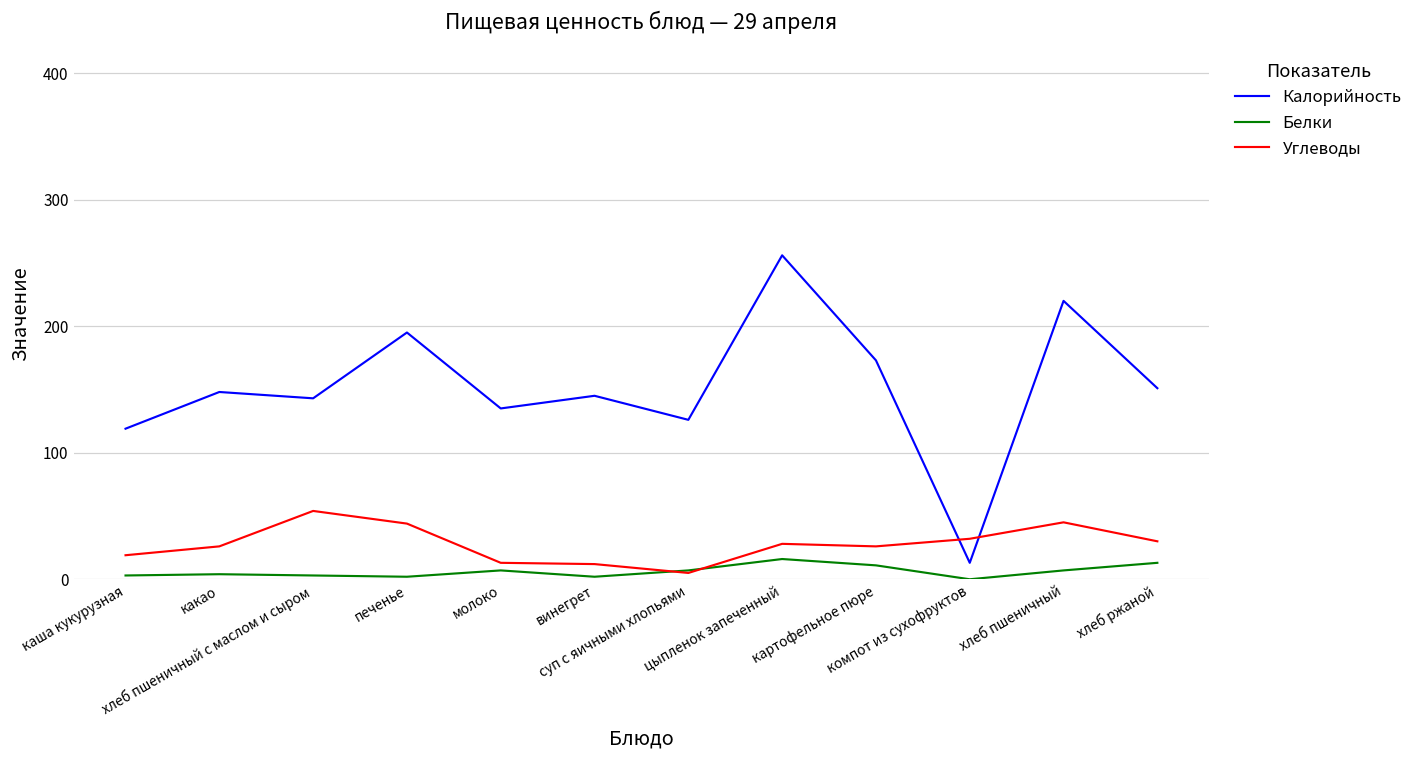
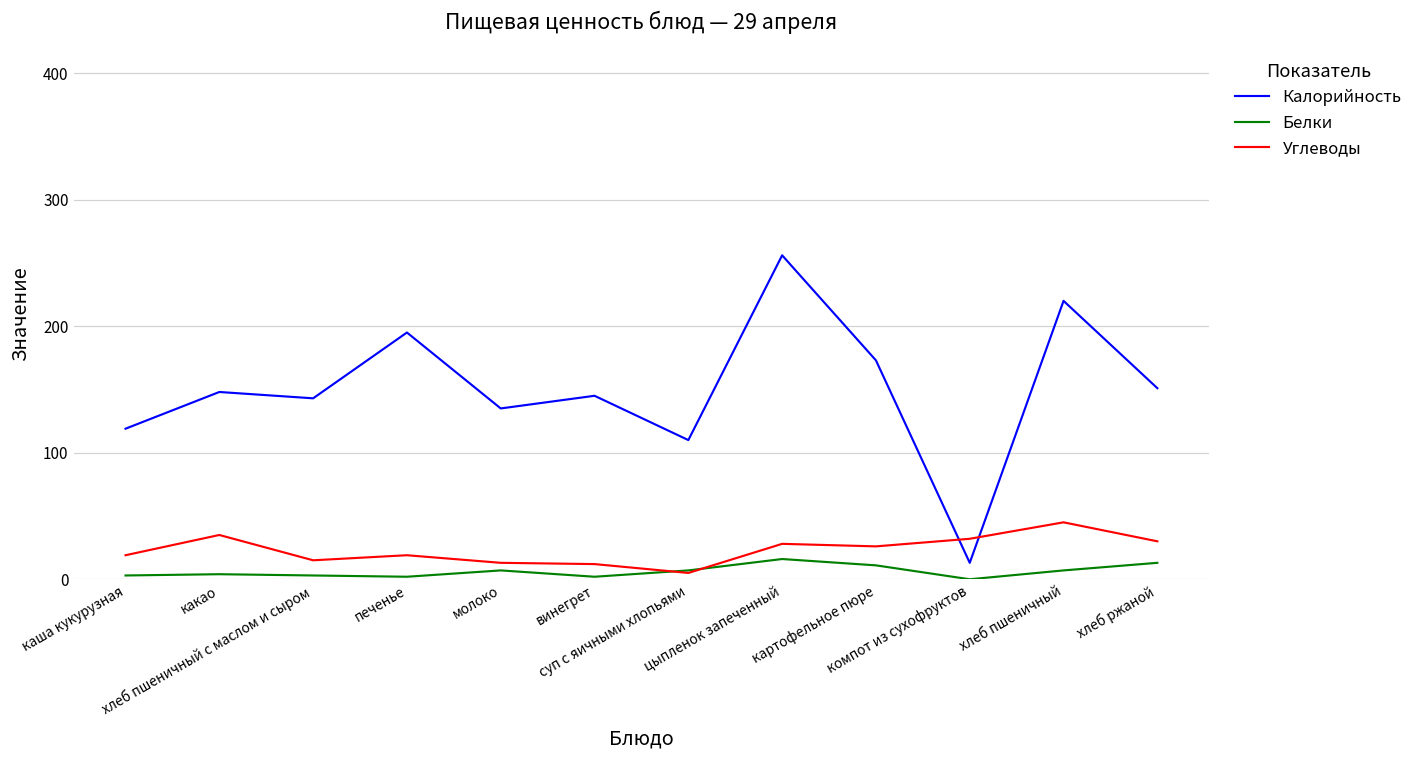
Углеводы, какао: 26 -> 35
Углеводы, хлеб пшеничный с маслом и сыром: 54 -> 15
Углеводы, печенье: 44 -> 19
Калорийность, суп с яичными хлопьями: 126 -> 110
